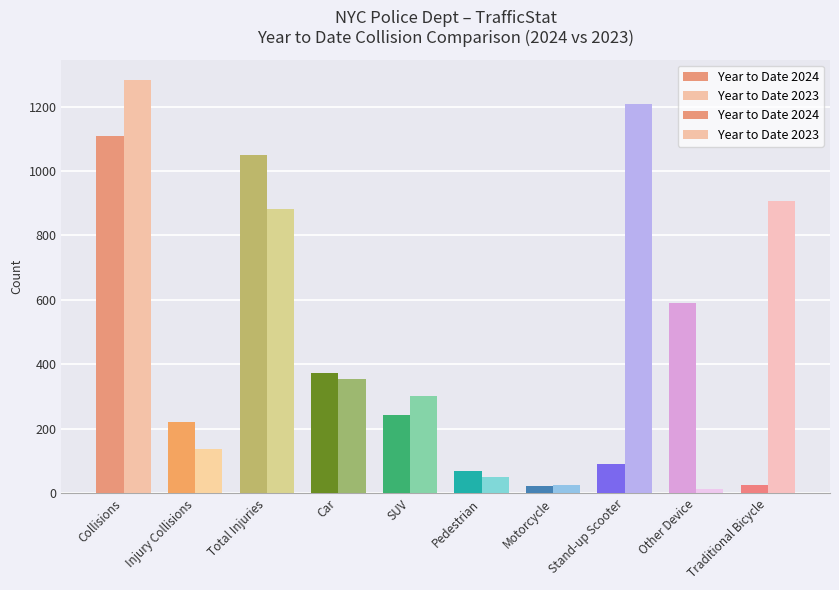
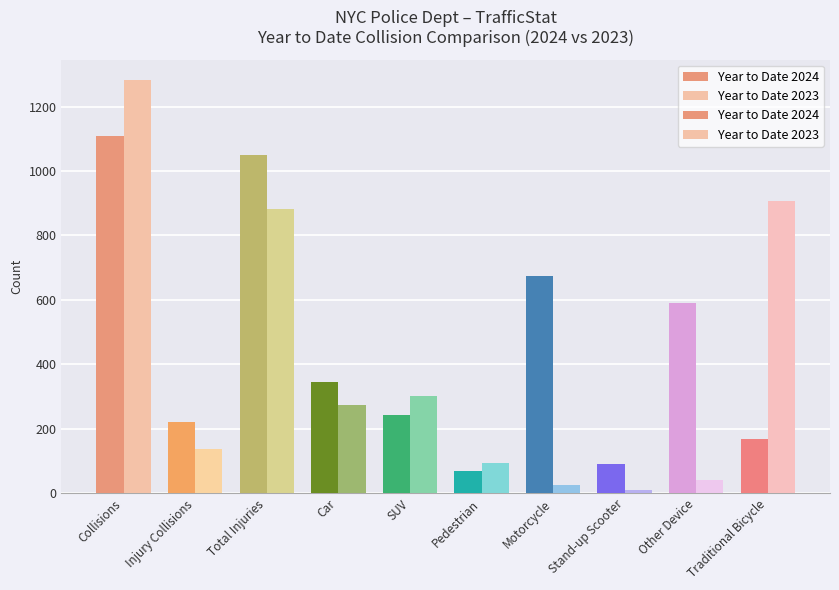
Year to Date 2024, Car: 370 -> 350
Year to Date 2023, Car: 360 -> 270
Year to Date 2023, Pedestrian: 50 -> 90
Year to Date 2024, Motorcycle: 20 -> 680
Year to Date 2023, Stand-up Scooter: 1210 -> 10
Year to Date 2023, Other Device: 10 -> 40
Year to Date 2024, Traditional Bicycle: 20 -> 170
